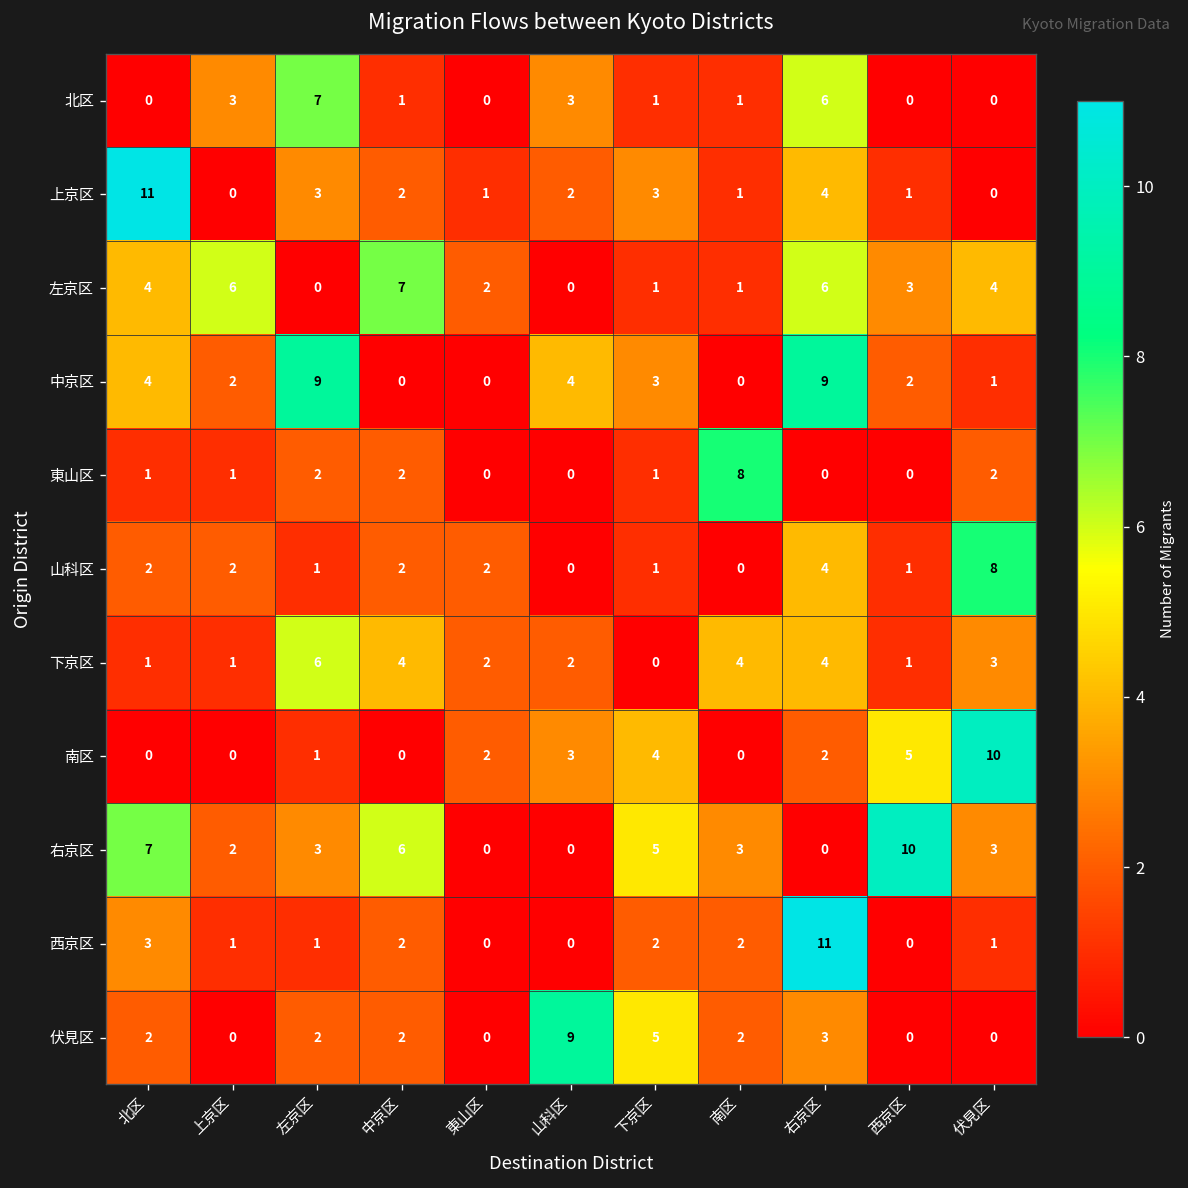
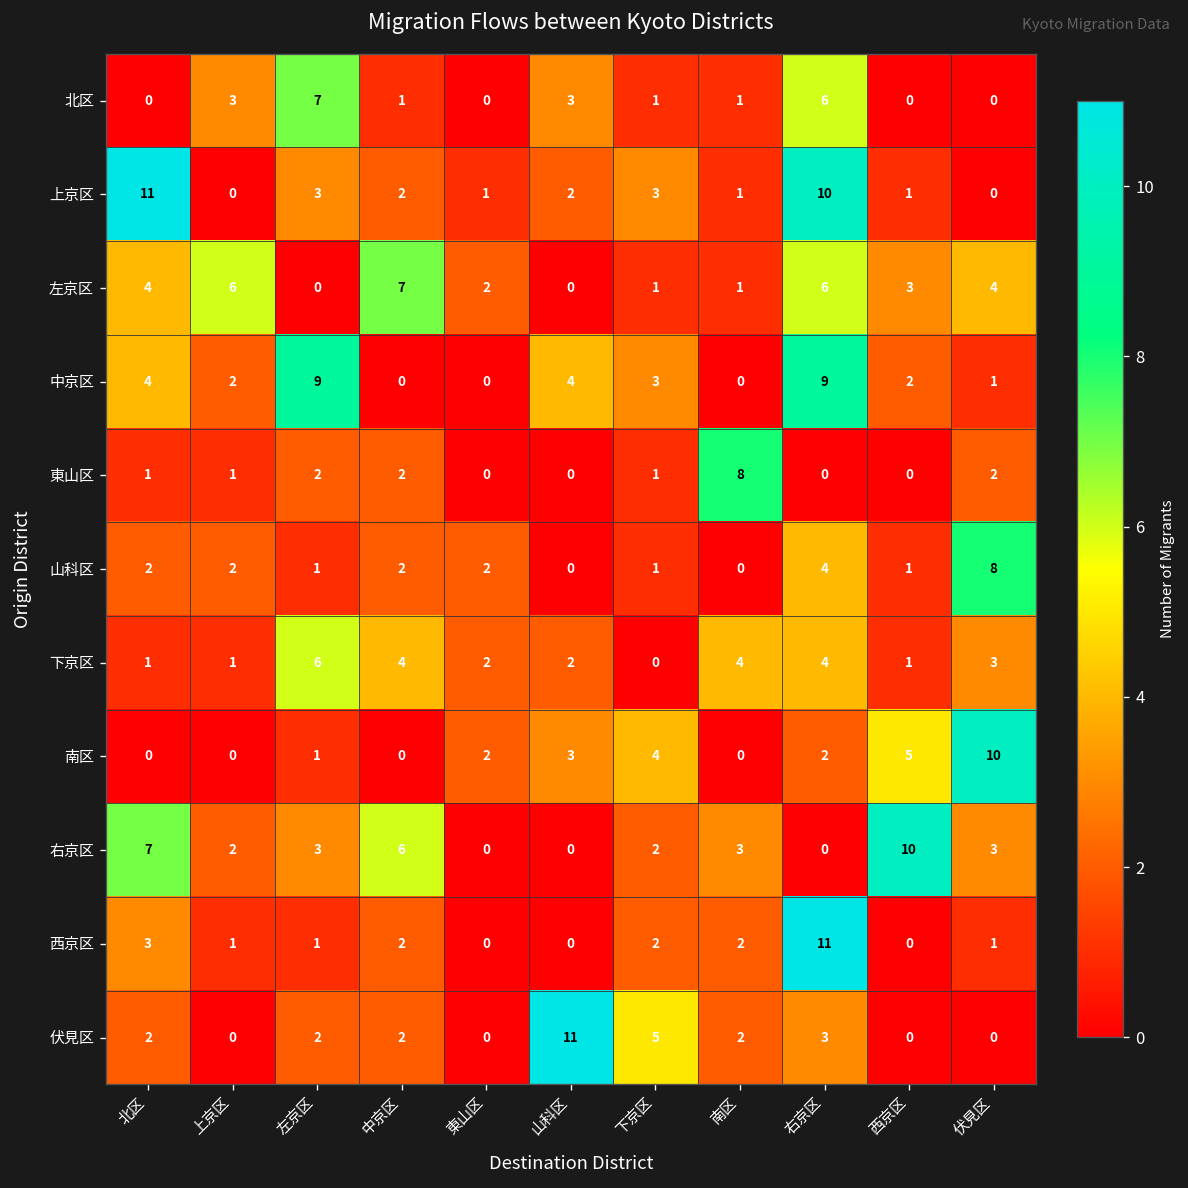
上京区, 右京区: 4 -> 10
右京区, 下京区: 5 -> 2
伏見区, 山科区: 9 -> 11
